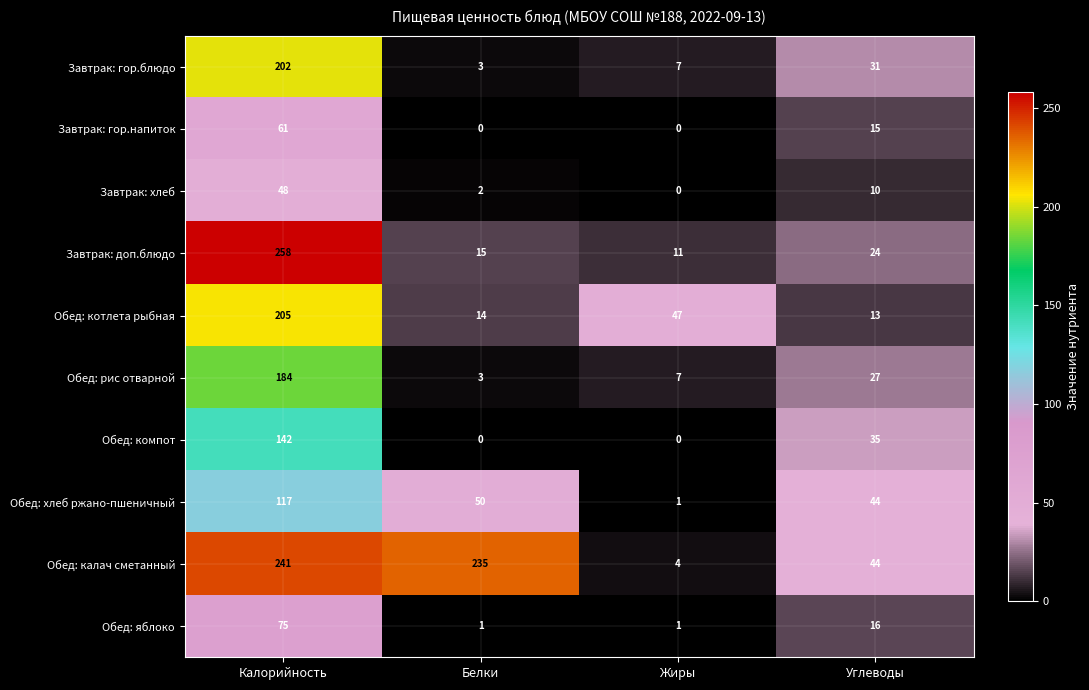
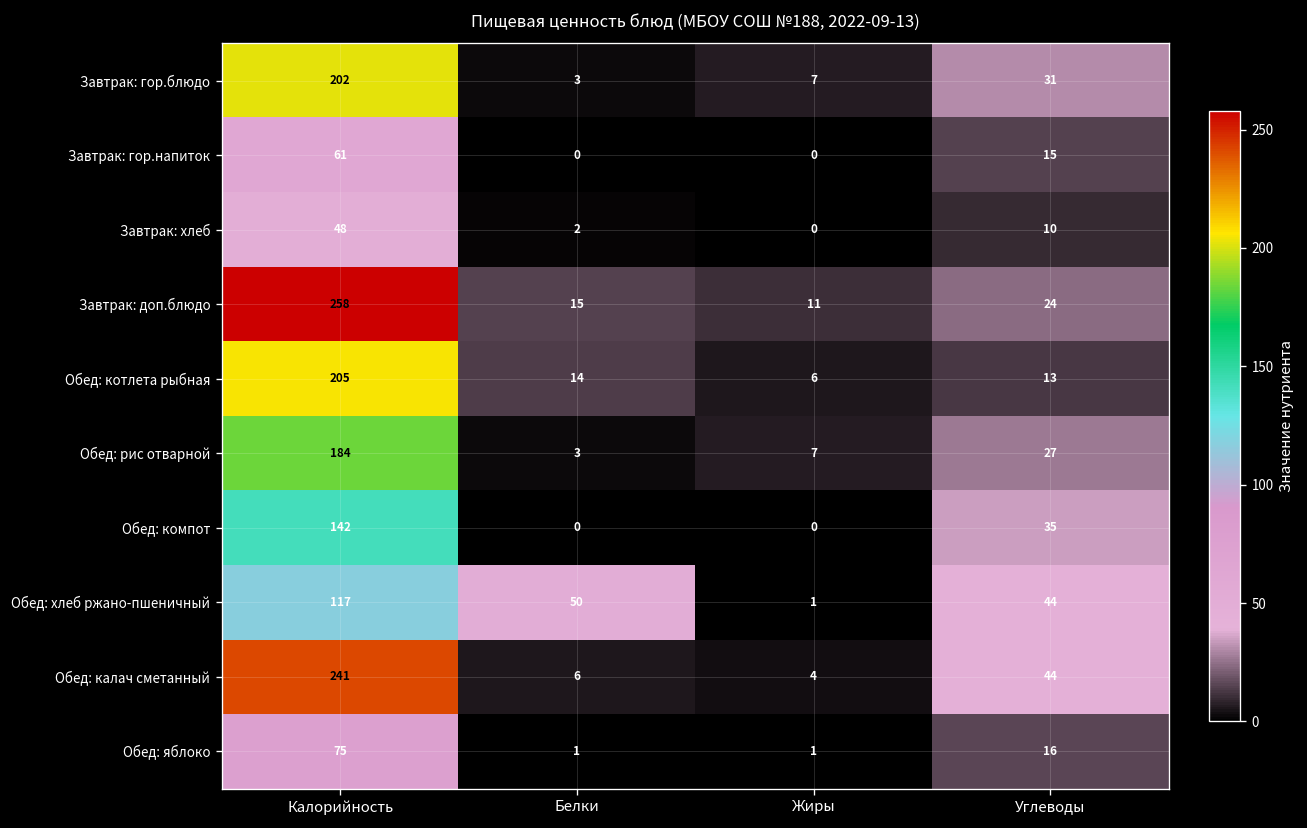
Обед: котлета рыбная, Жиры: 47 -> 6
Обед: калач сметанный, Белки: 235 -> 6
